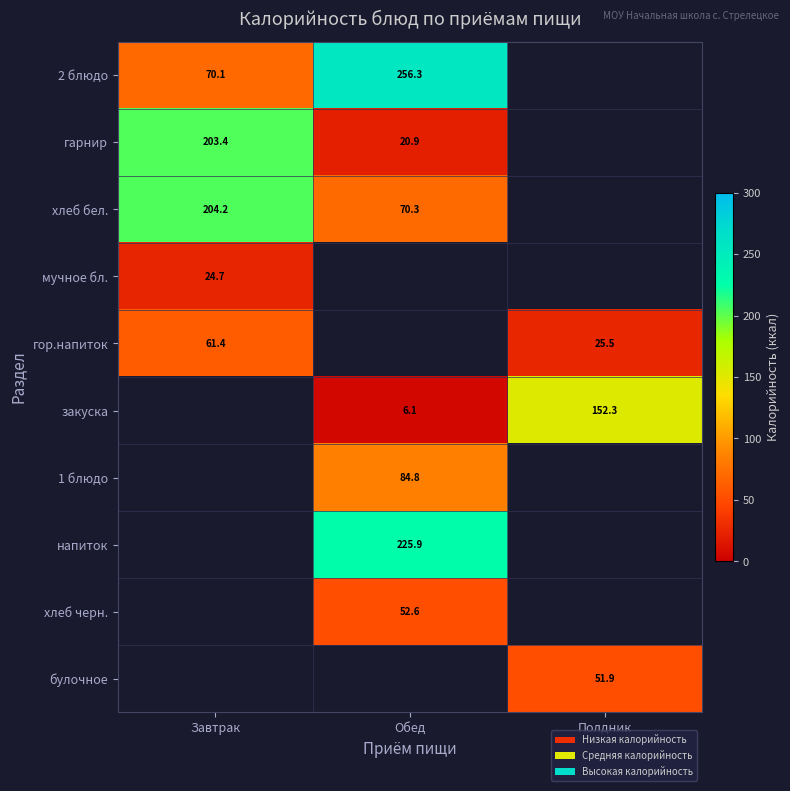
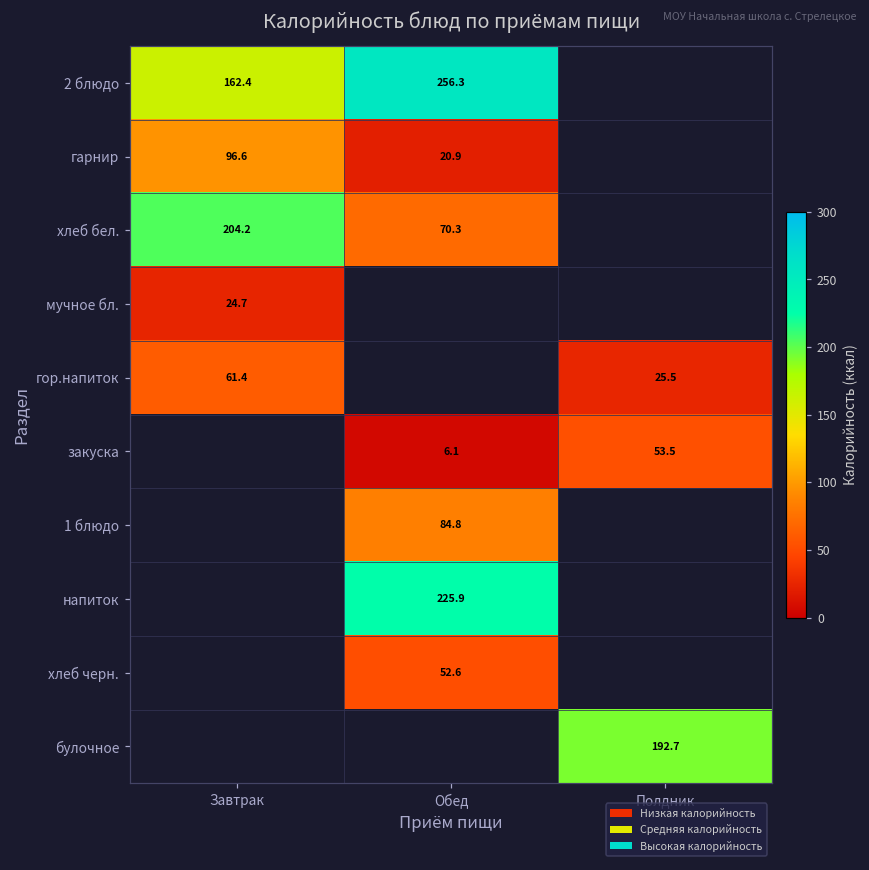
2 блюдо, Завтрак: 70.1 -> 162.4
гарнир, Завтрак: 203.4 -> 96.6
закуска, Полдник: 152.3 -> 53.5
булочное, Полдник: 51.9 -> 192.7
